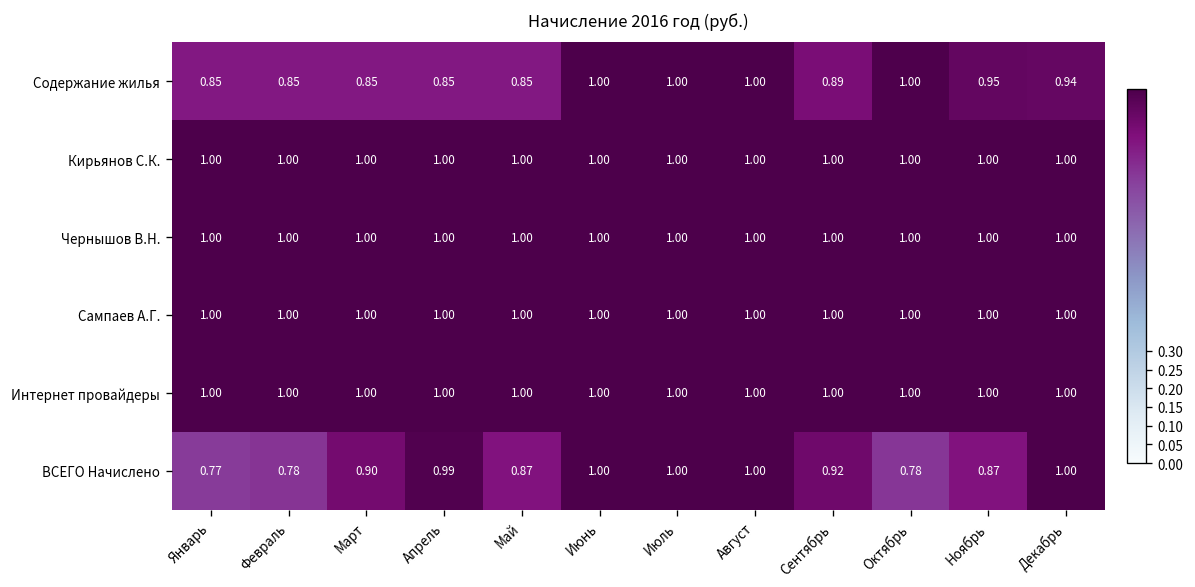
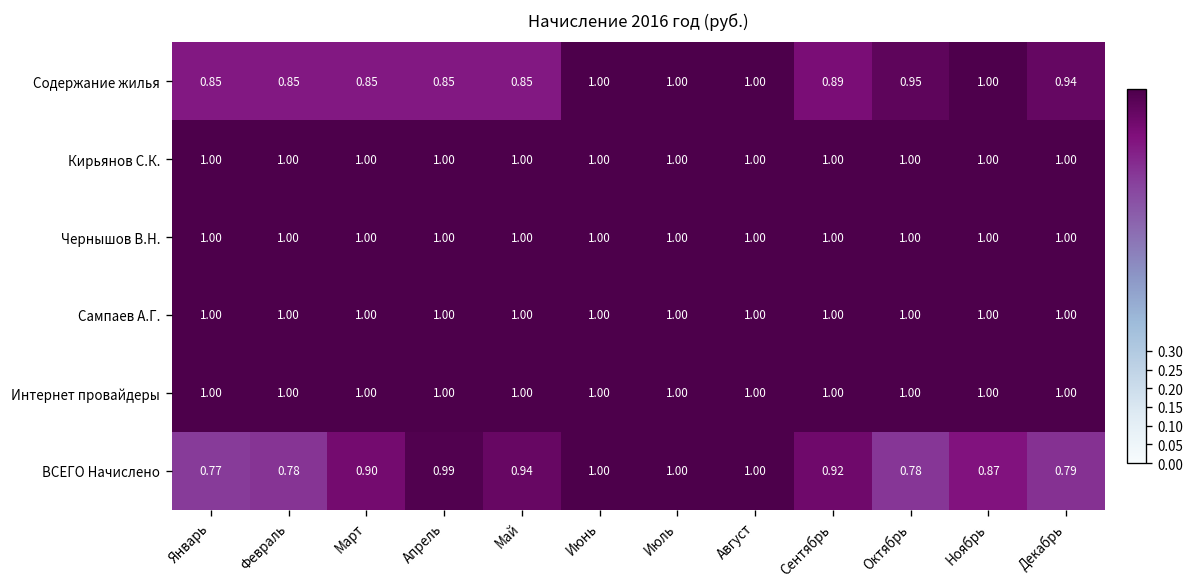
Содержание жилья, Октябрь: 1.00 -> 0.95
Содержание жилья, Ноябрь: 0.95 -> 1.00
ВСЕГО Начислено, Май: 0.87 -> 0.94
ВСЕГО Начислено, Декабрь: 1.00 -> 0.79
